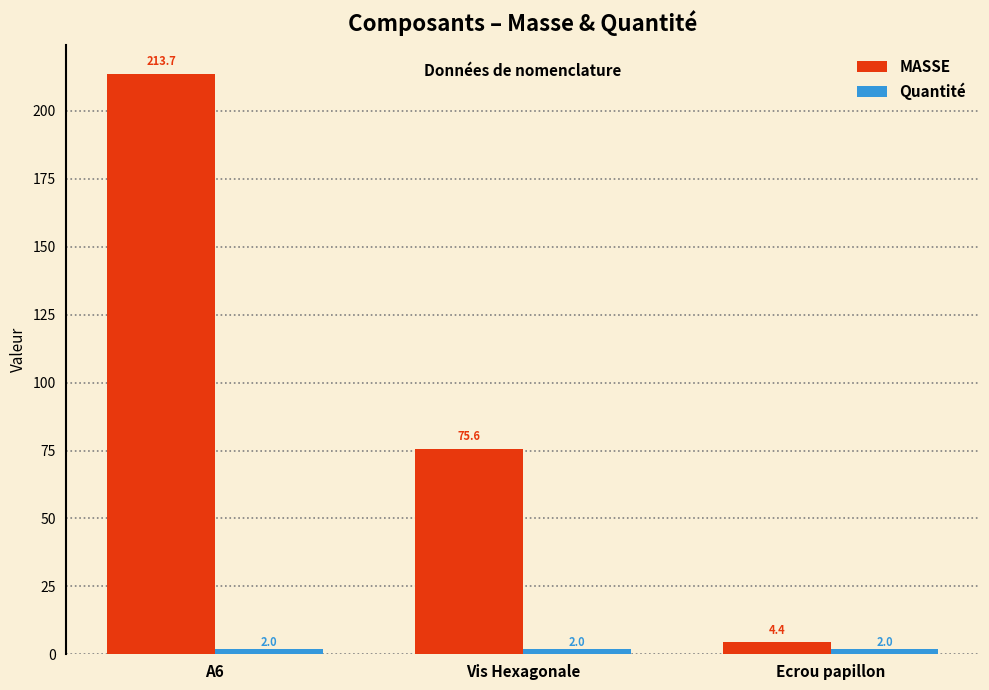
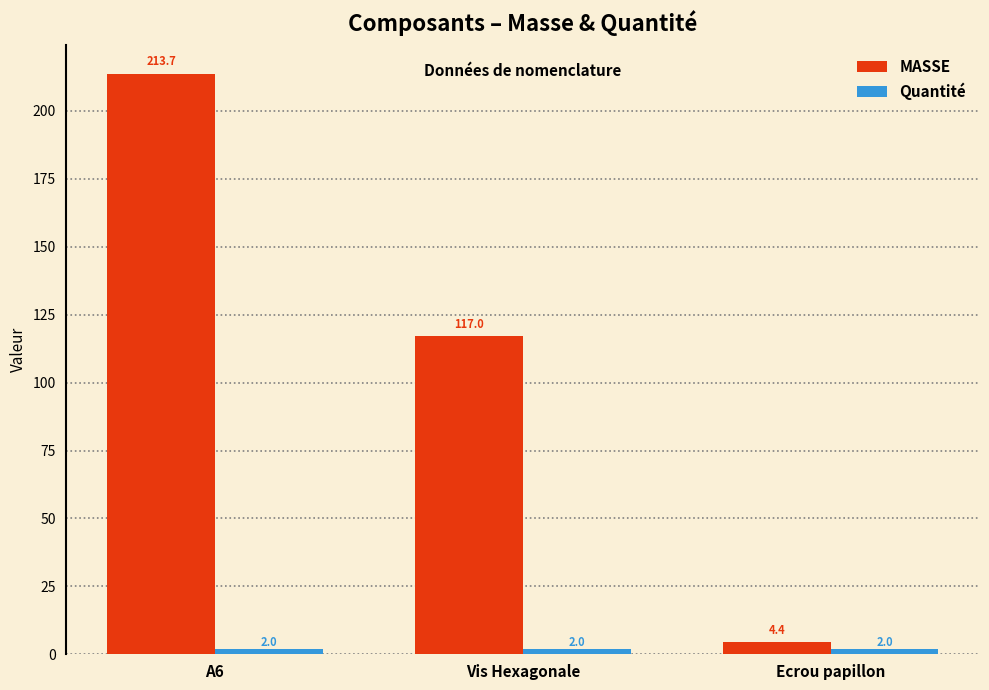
MASSE, Vis Hexagonale: 75.6 -> 117.0
